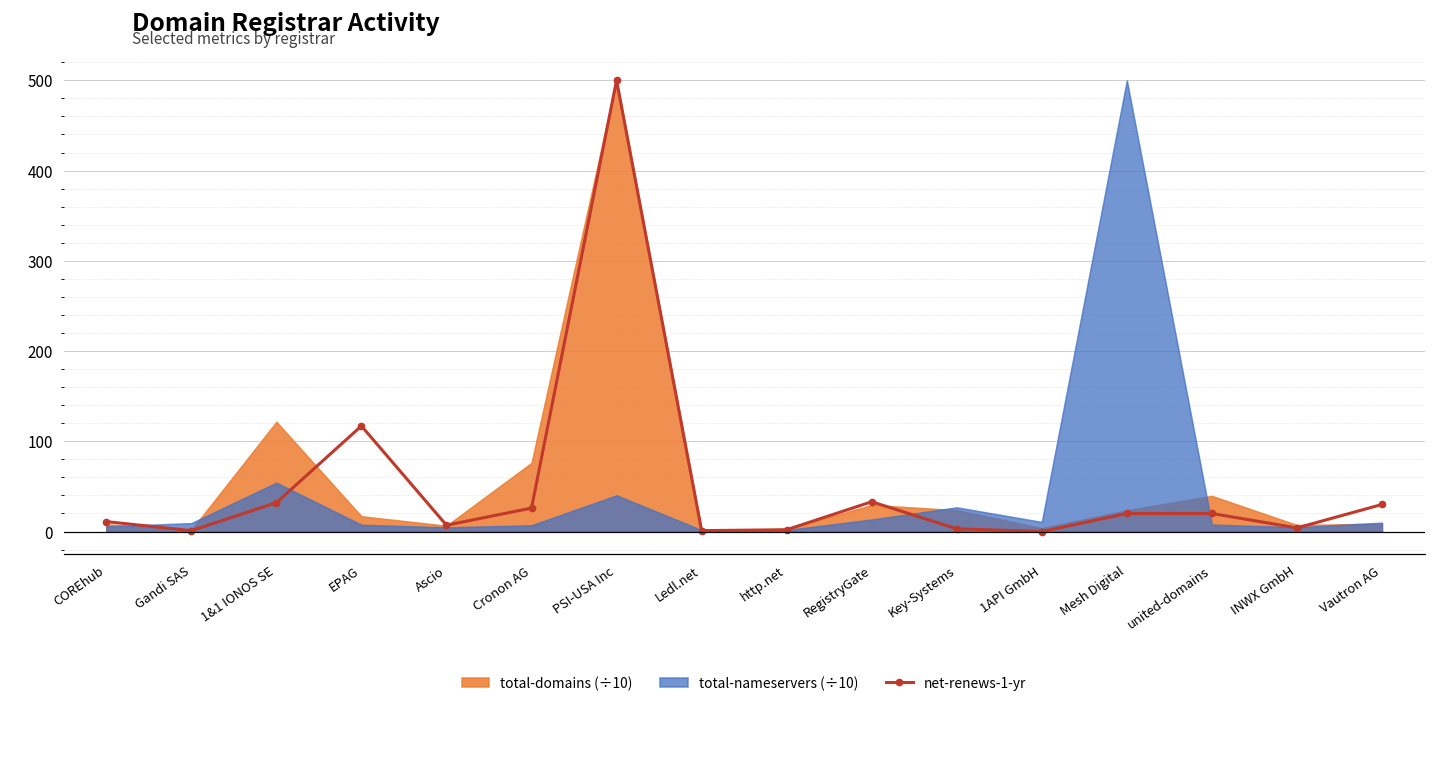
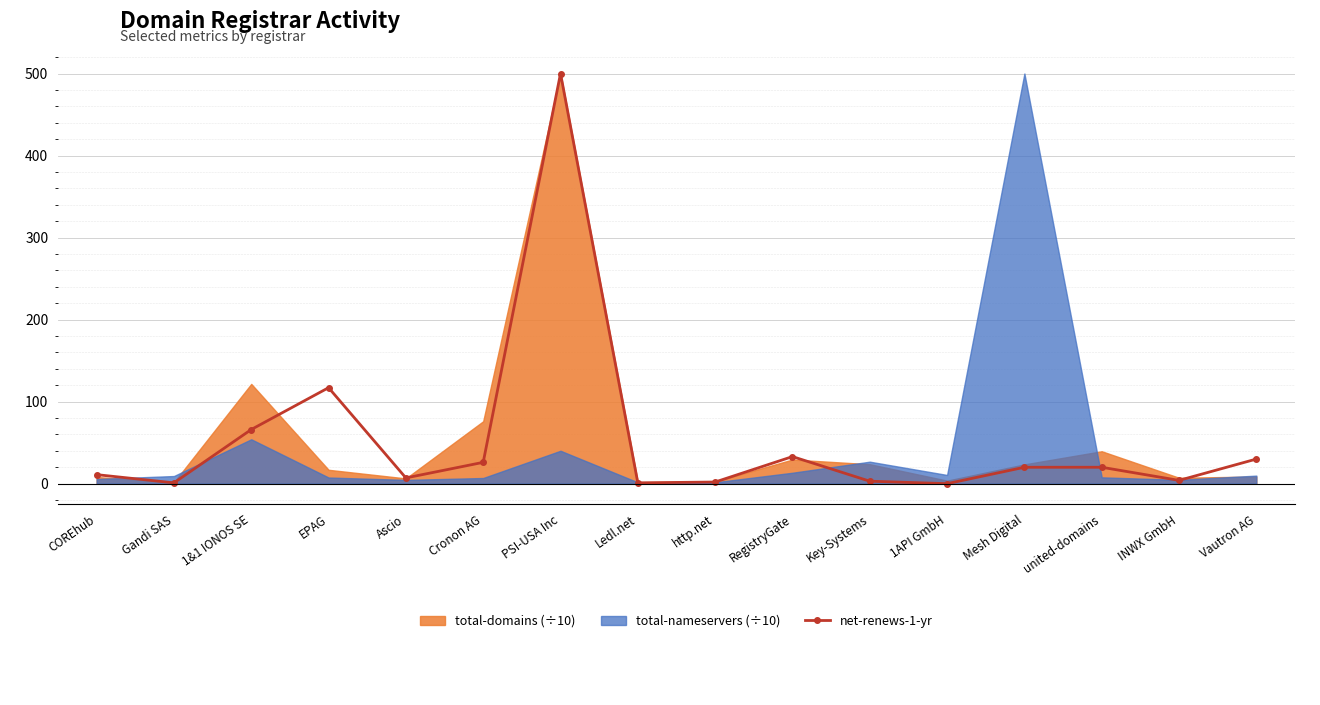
net-renews-1-yr, 1&1 IONOS SE: 30 -> 70
